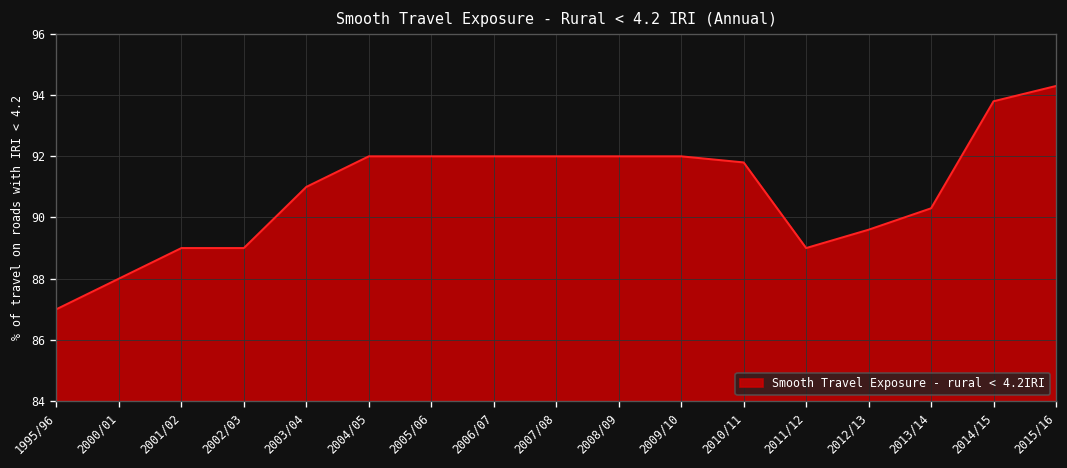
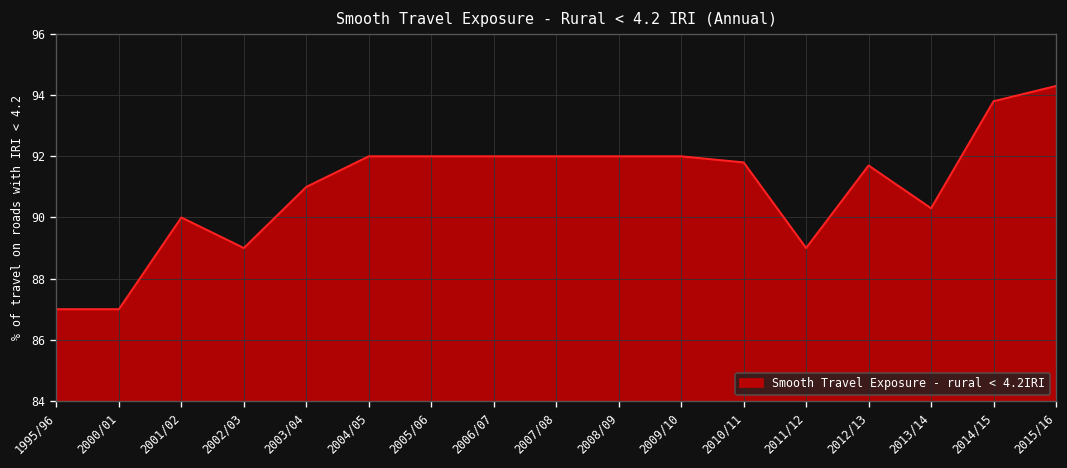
2000/01: 88 -> 87
2001/02: 89 -> 90
2012/13: 89.6 -> 91.7
